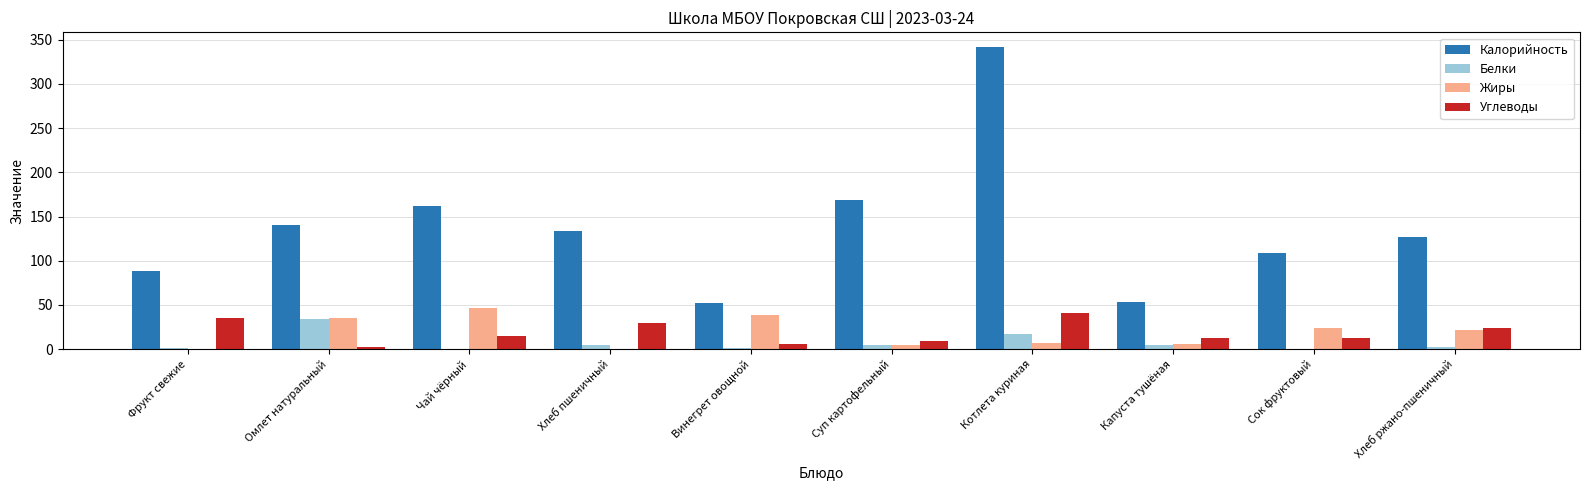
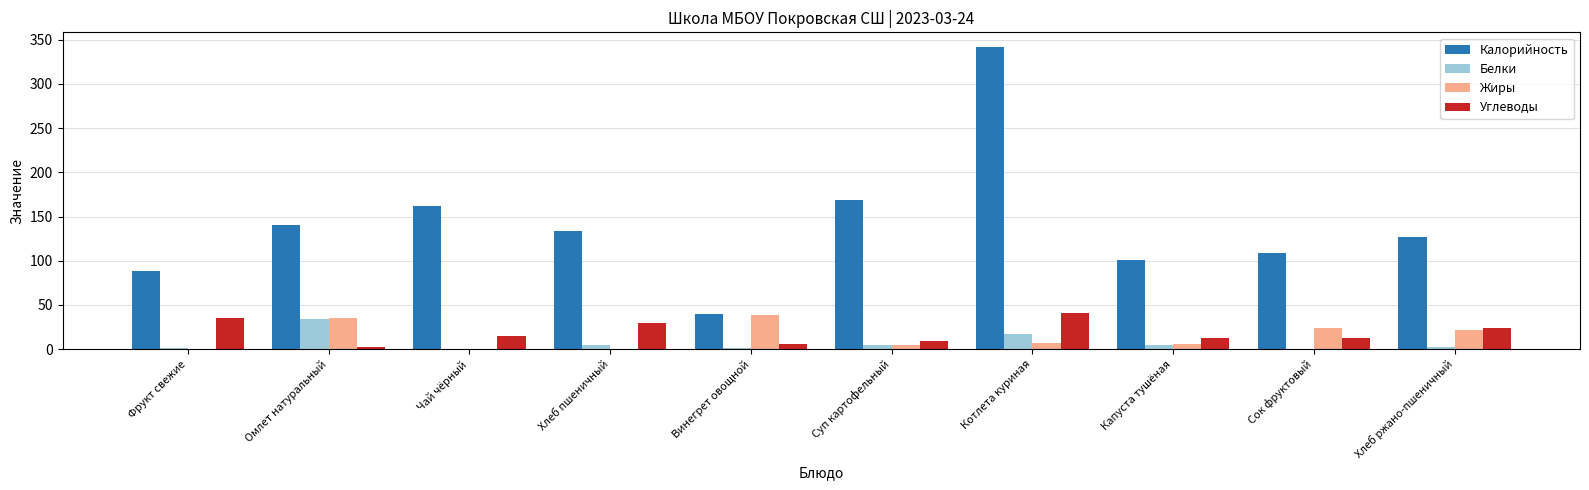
Жиры, Чай чёрный: 50 -> 0
Калорийность, Винегрет овощной: 50 -> 40
Калорийность, Капуста тушёная: 50 -> 100
